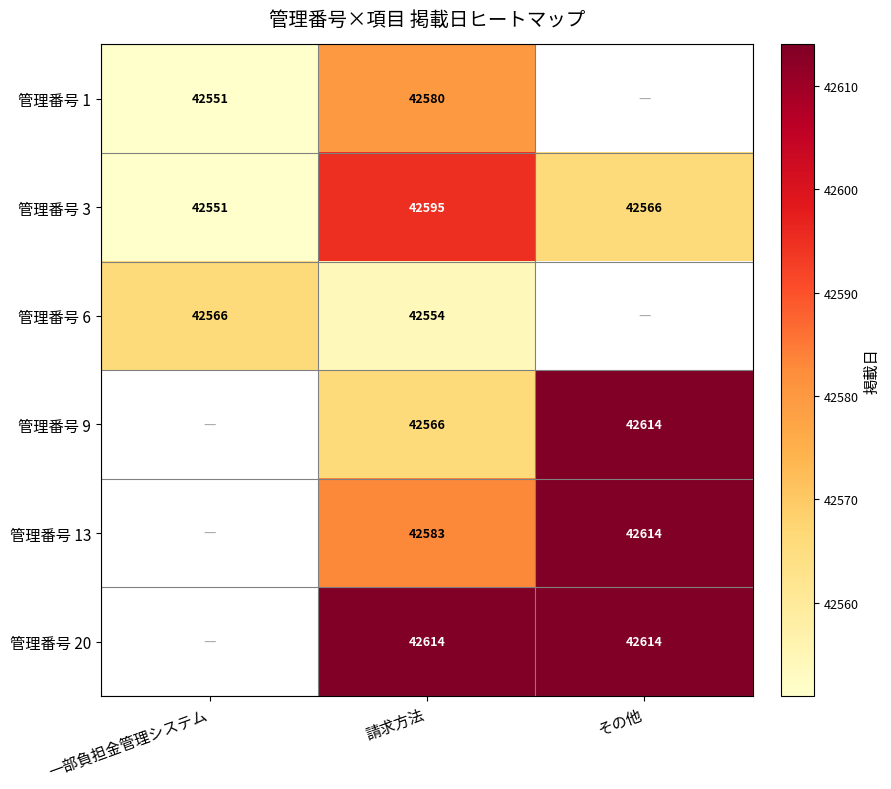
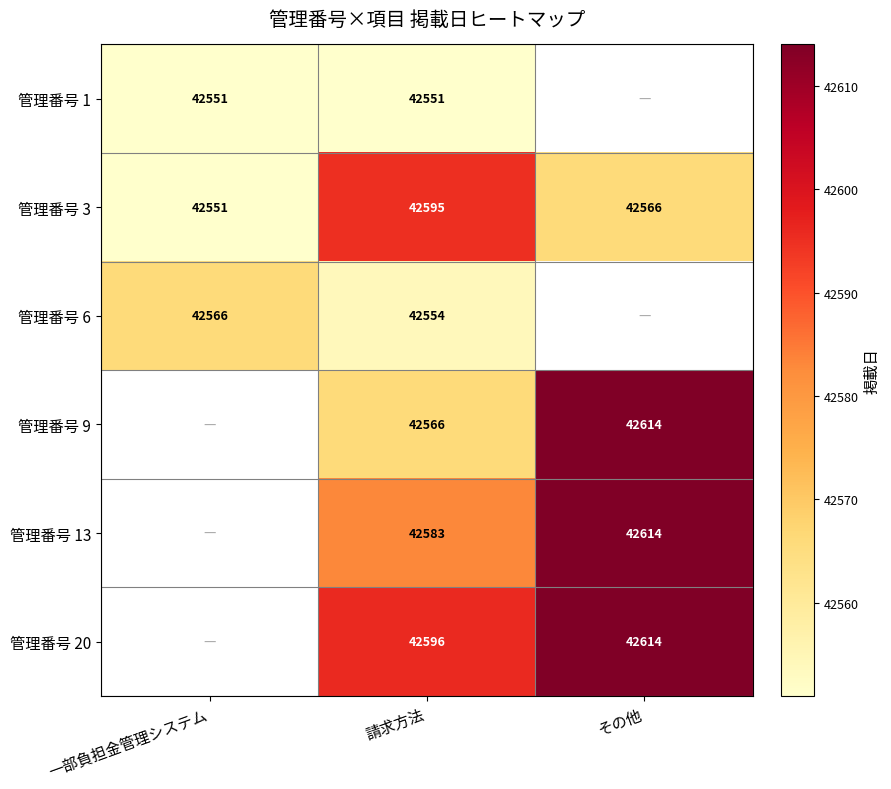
管理番号 1, 請求方法: 42580 -> 42551
管理番号 20, 請求方法: 42614 -> 42596
